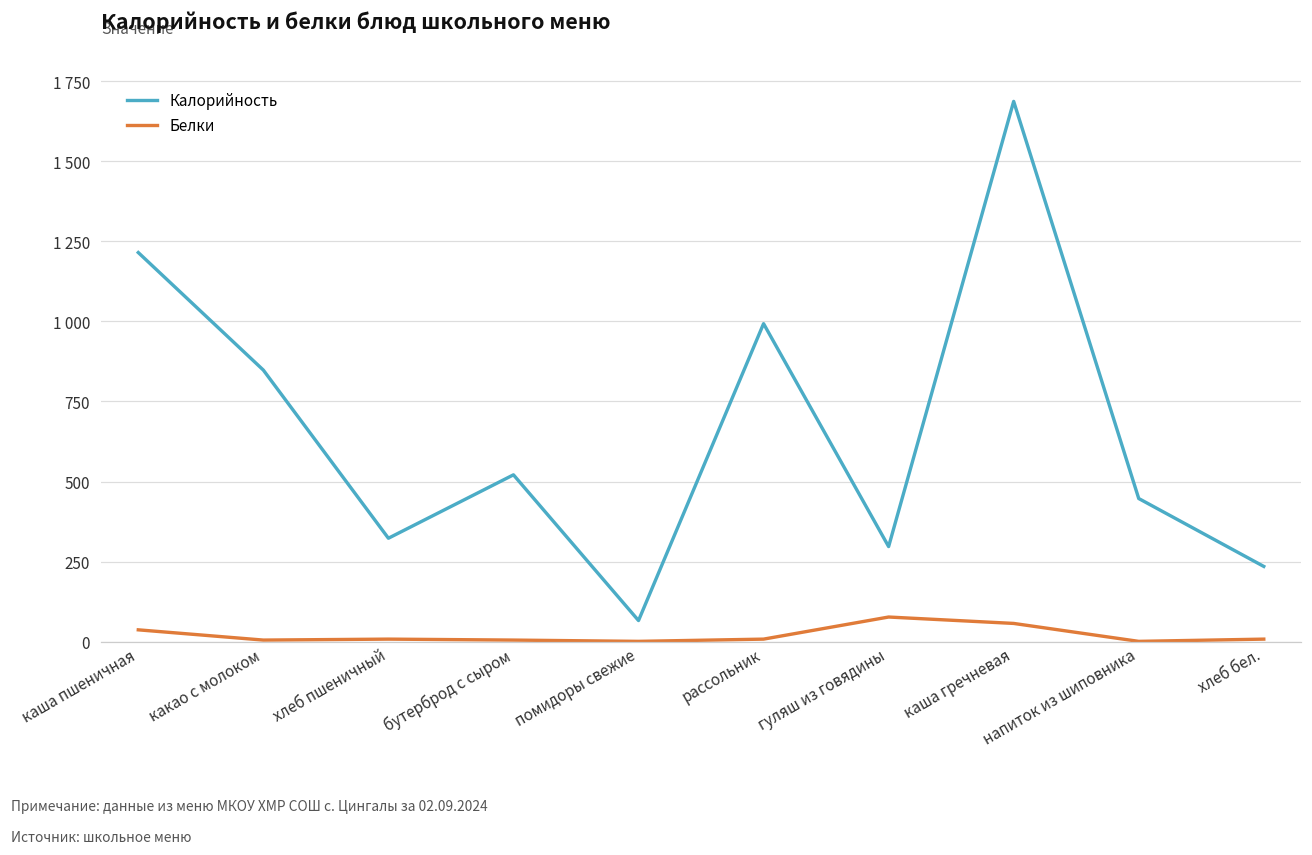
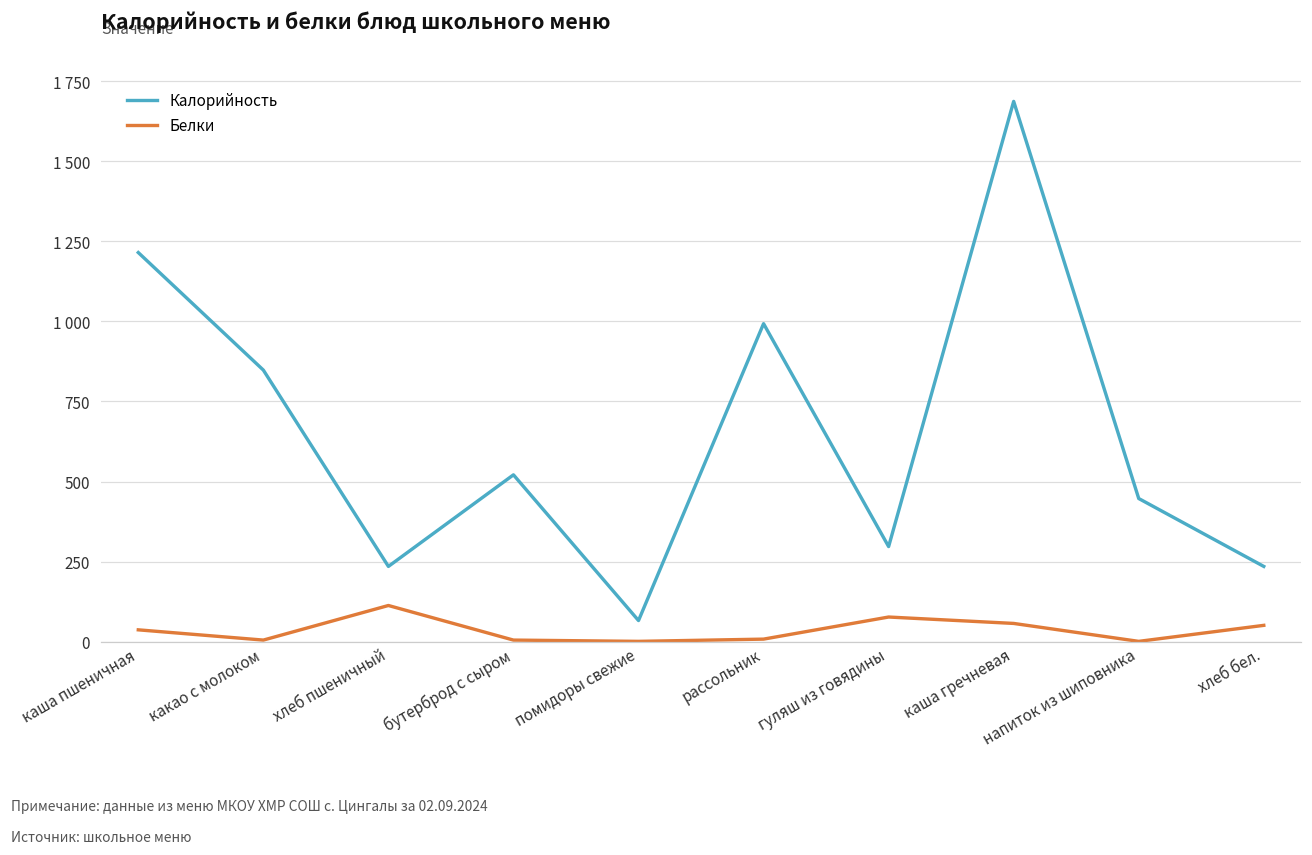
Калорийность, хлеб пшеничный: 320 -> 240
Белки, хлеб пшеничный: 10 -> 110
Белки, хлеб бел.: 10 -> 50
